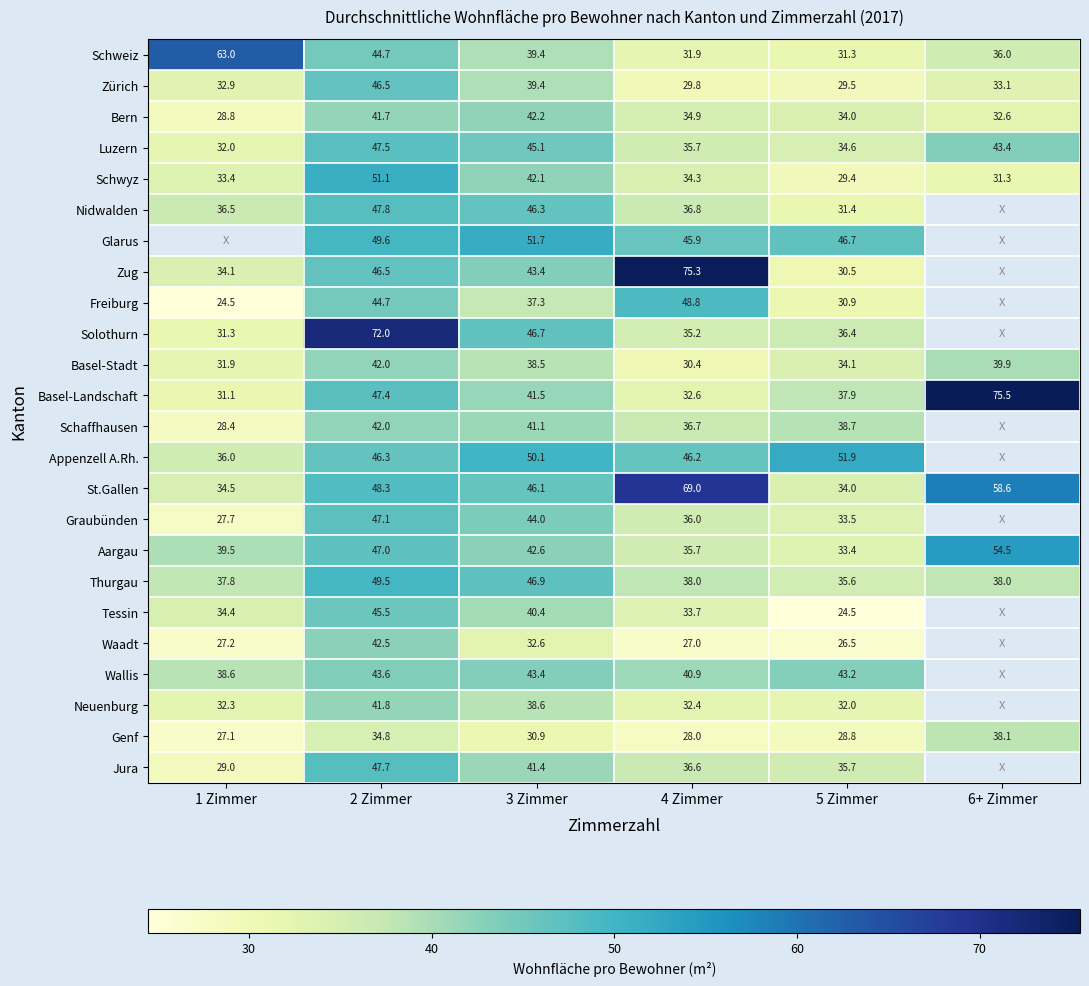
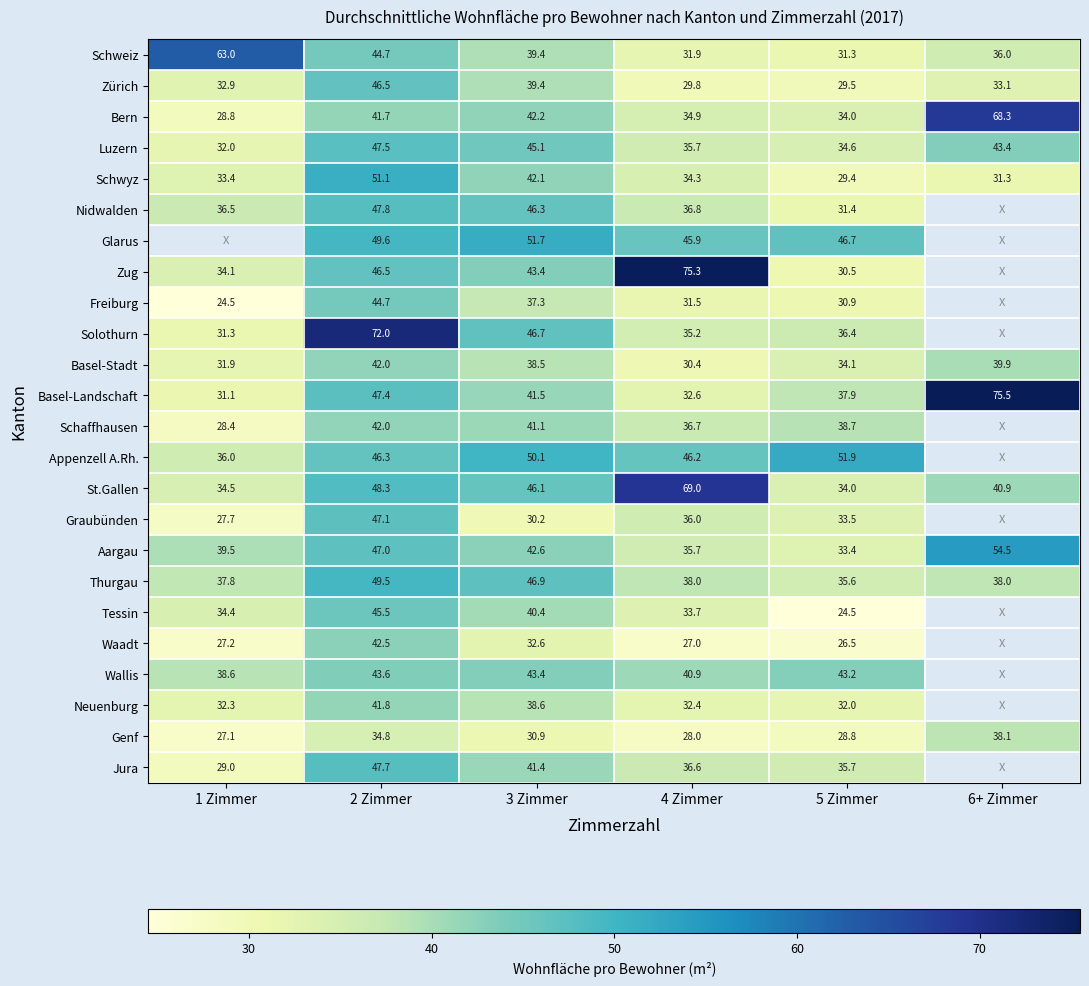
Bern, 6+ Zimmer: 32.6 -> 68.3
Freiburg, 4 Zimmer: 48.8 -> 31.5
St.Gallen, 6+ Zimmer: 58.6 -> 40.9
Graubünden, 3 Zimmer: 44.0 -> 30.2
